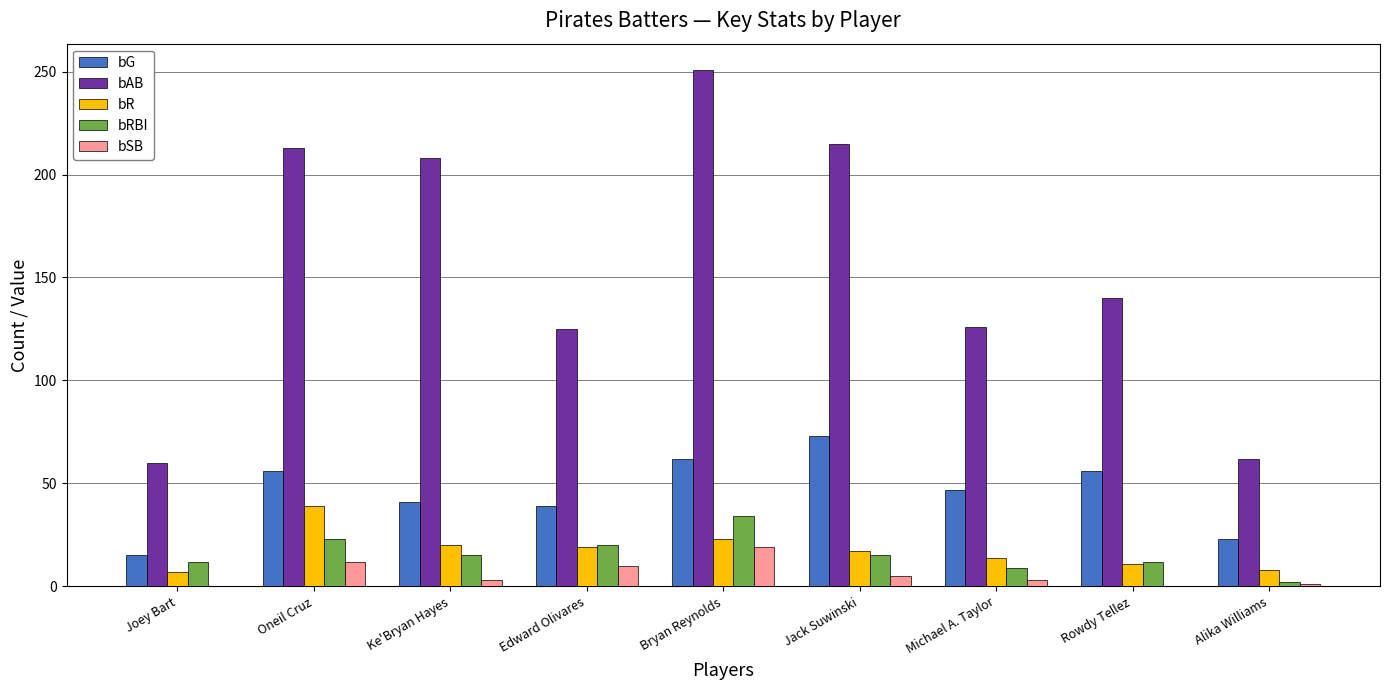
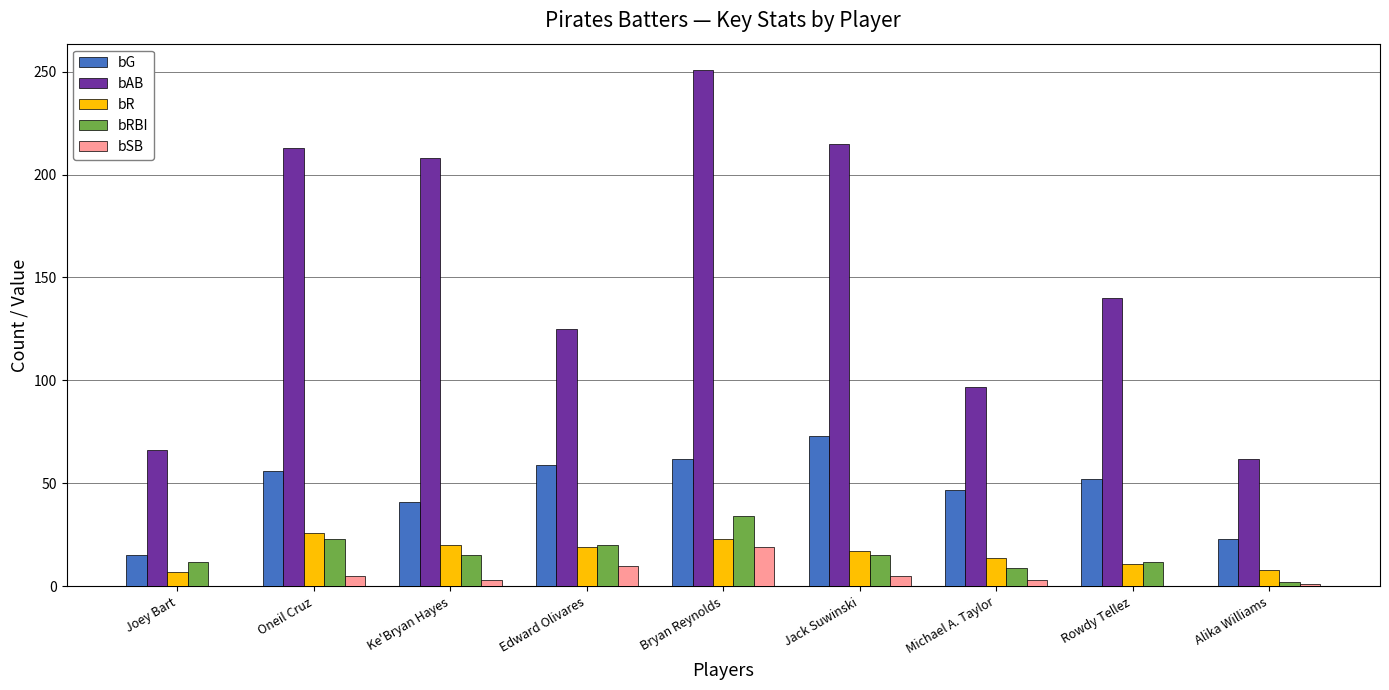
bAB, Joey Bart: 60 -> 66
bR, Oneil Cruz: 39 -> 26
bSB, Oneil Cruz: 12 -> 5
bG, Edward Olivares: 39 -> 59
bAB, Michael A. Taylor: 126 -> 97
bG, Rowdy Tellez: 56 -> 52
